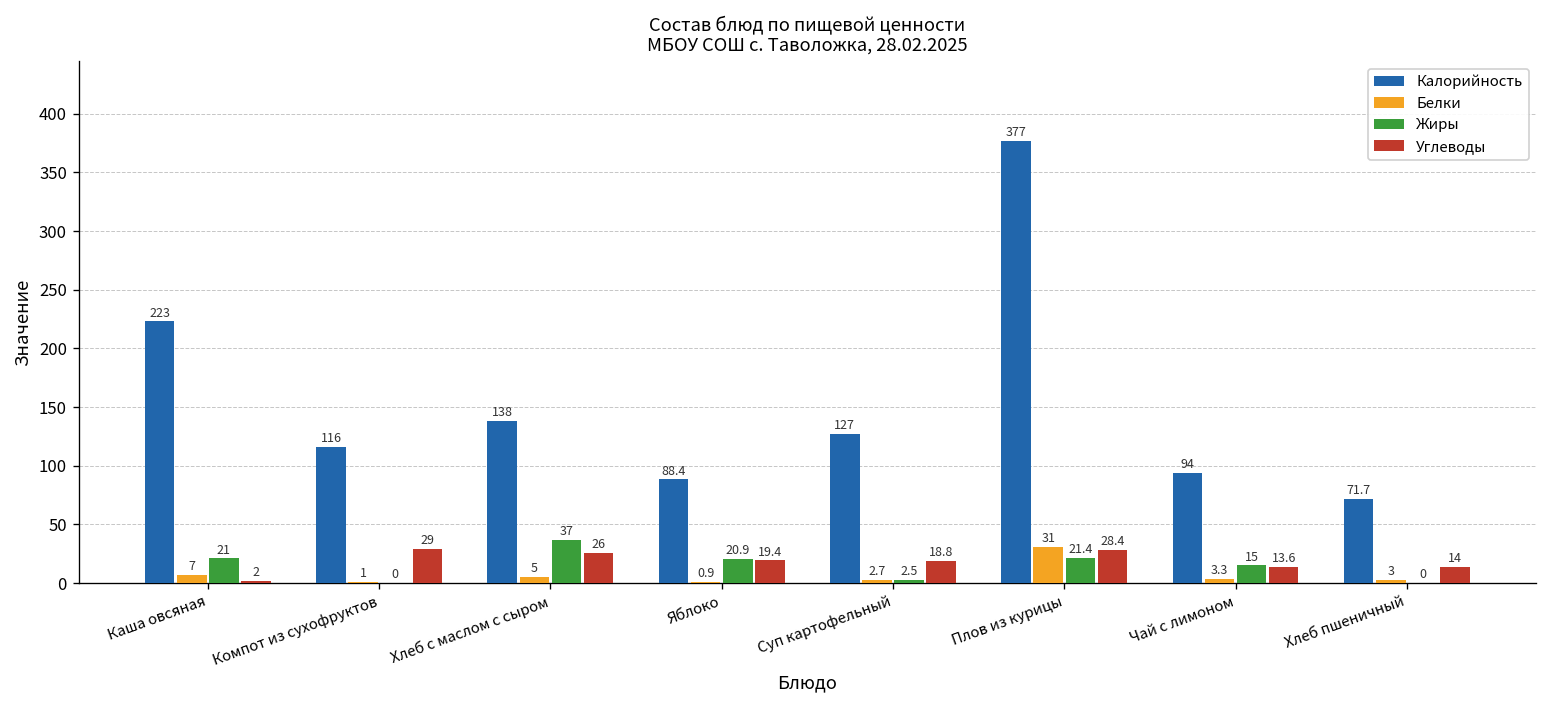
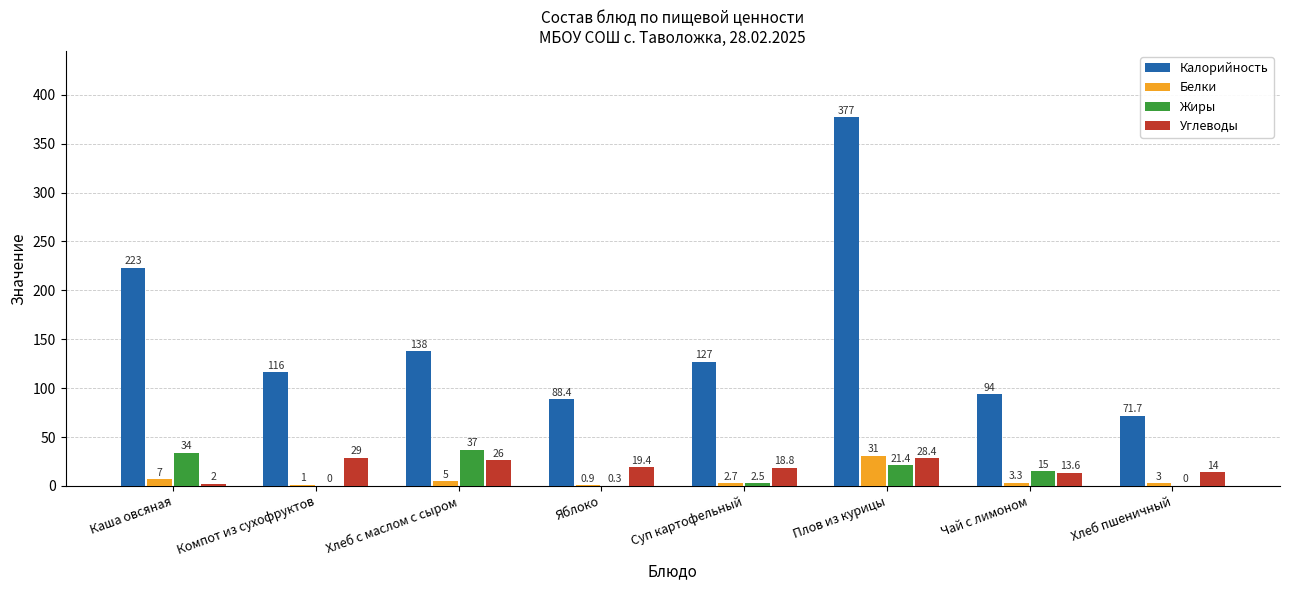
Жиры, Каша овсяная: 21 -> 34
Жиры, Яблоко: 20.9 -> 0.3
